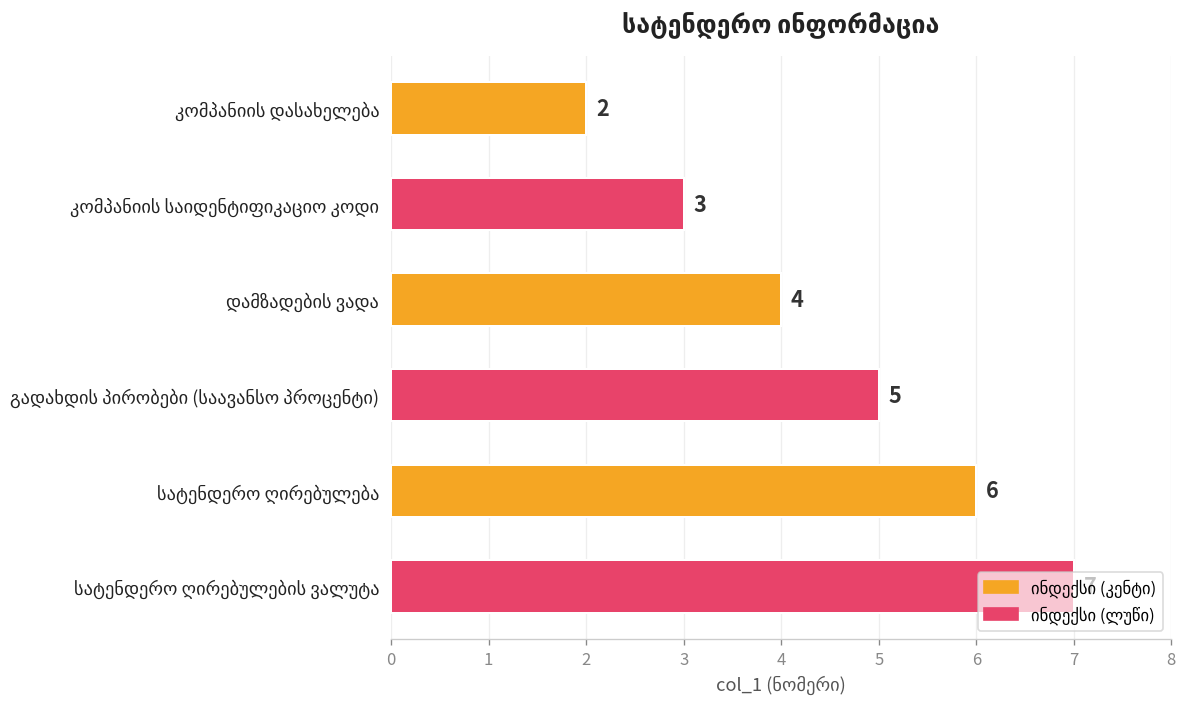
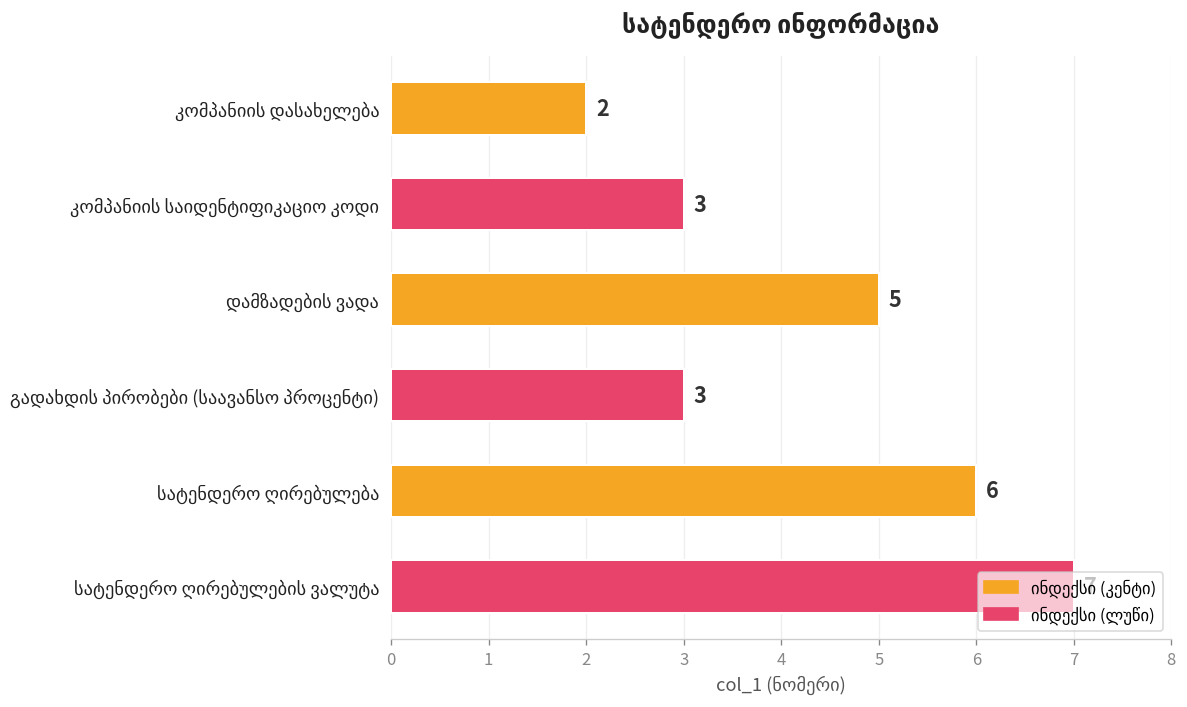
დამზადების ვადა: 4 -> 5
გადახდის პირობები (საავანსო პროცენტი): 5 -> 3
